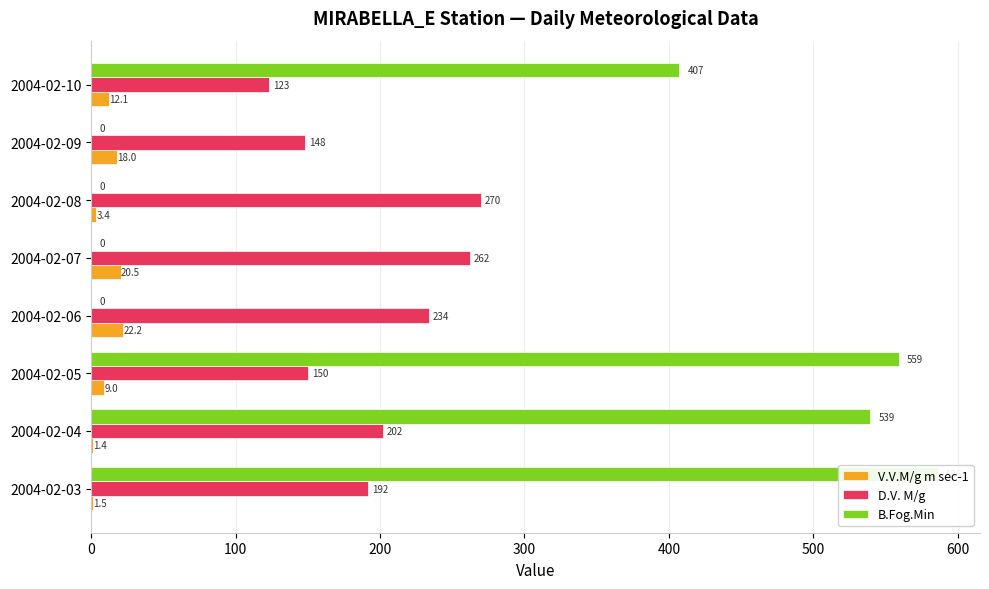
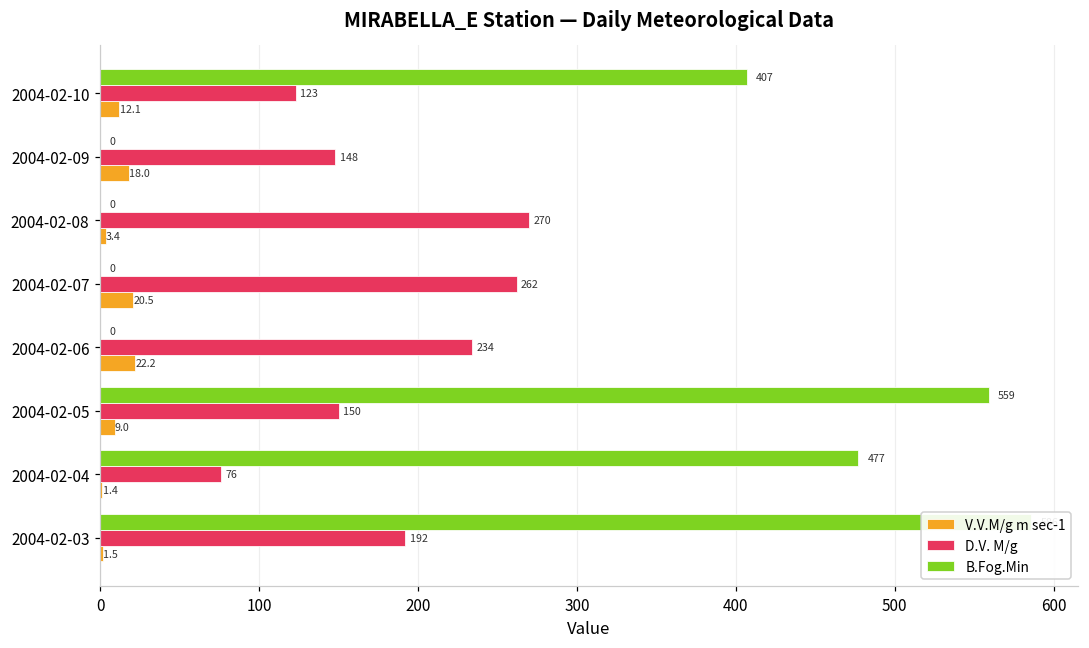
B.Fog.Min, 2004-02-04: 539 -> 477
D.V. M/g, 2004-02-04: 202 -> 76
